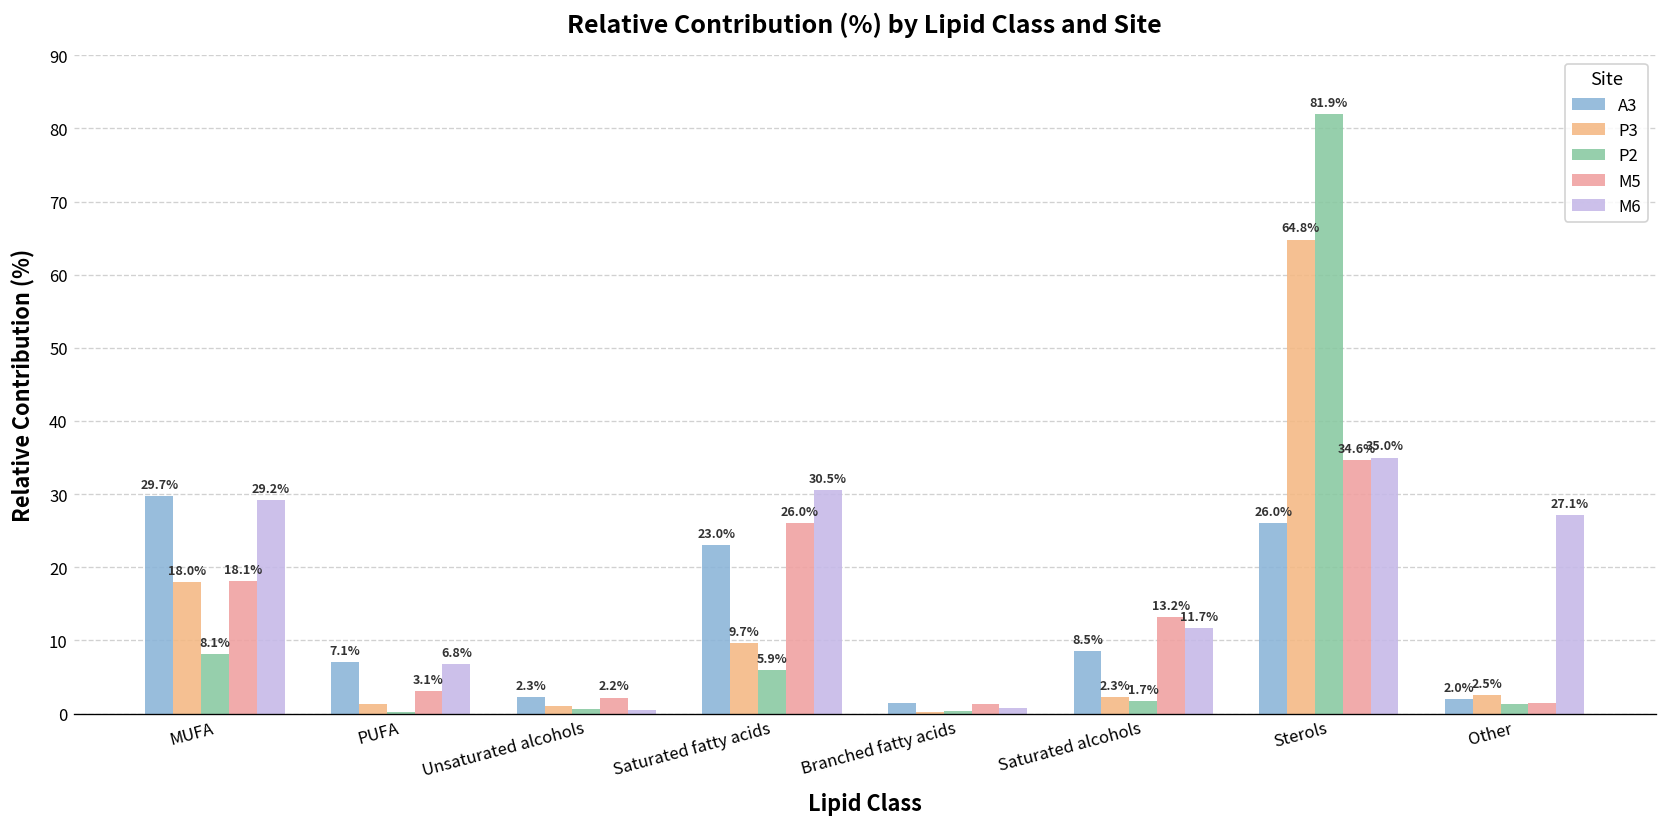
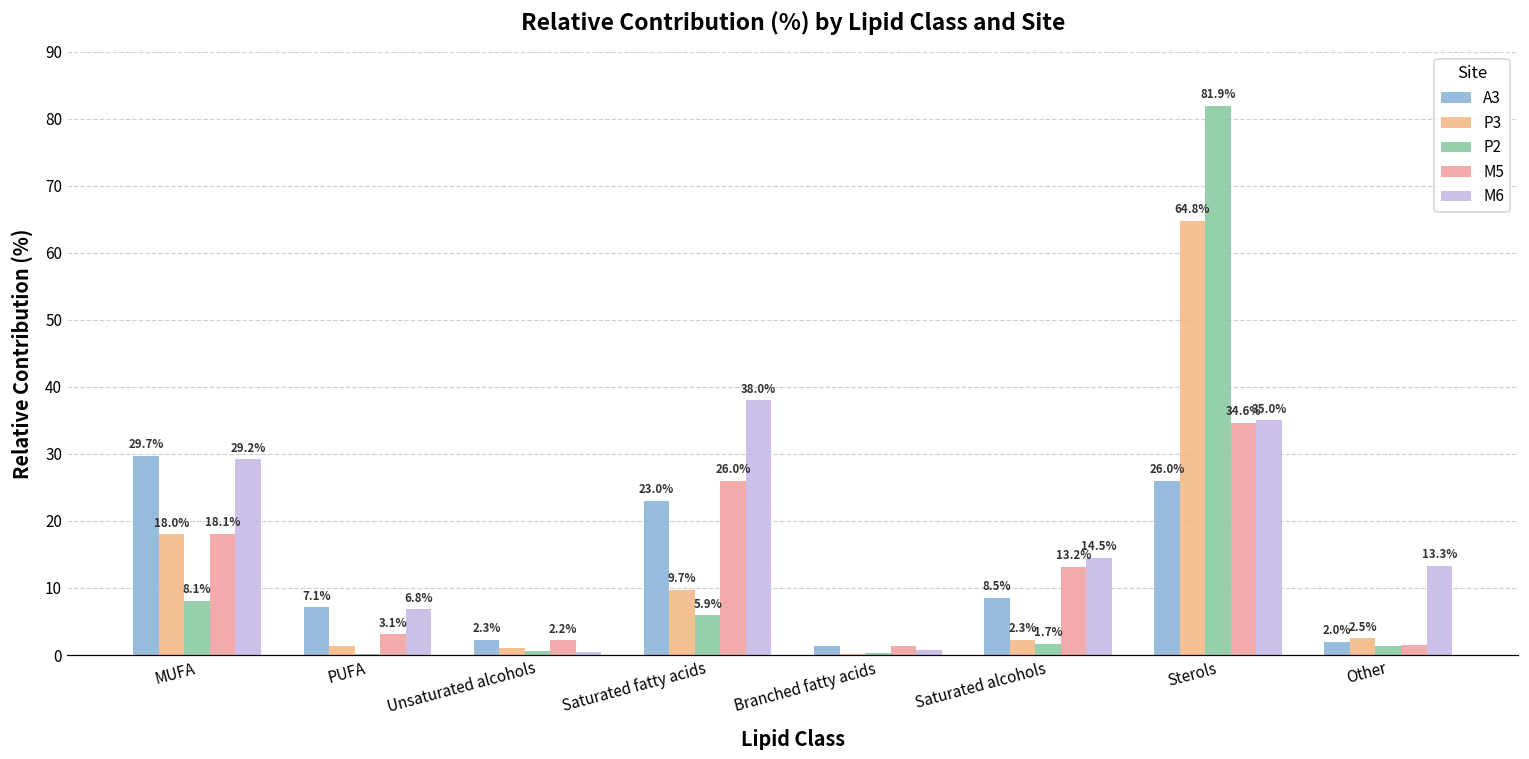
M6, Saturated fatty acids: 30.5% -> 38.0%
M6, Saturated alcohols: 11.7% -> 14.5%
M6, Other: 27.1% -> 13.3%
